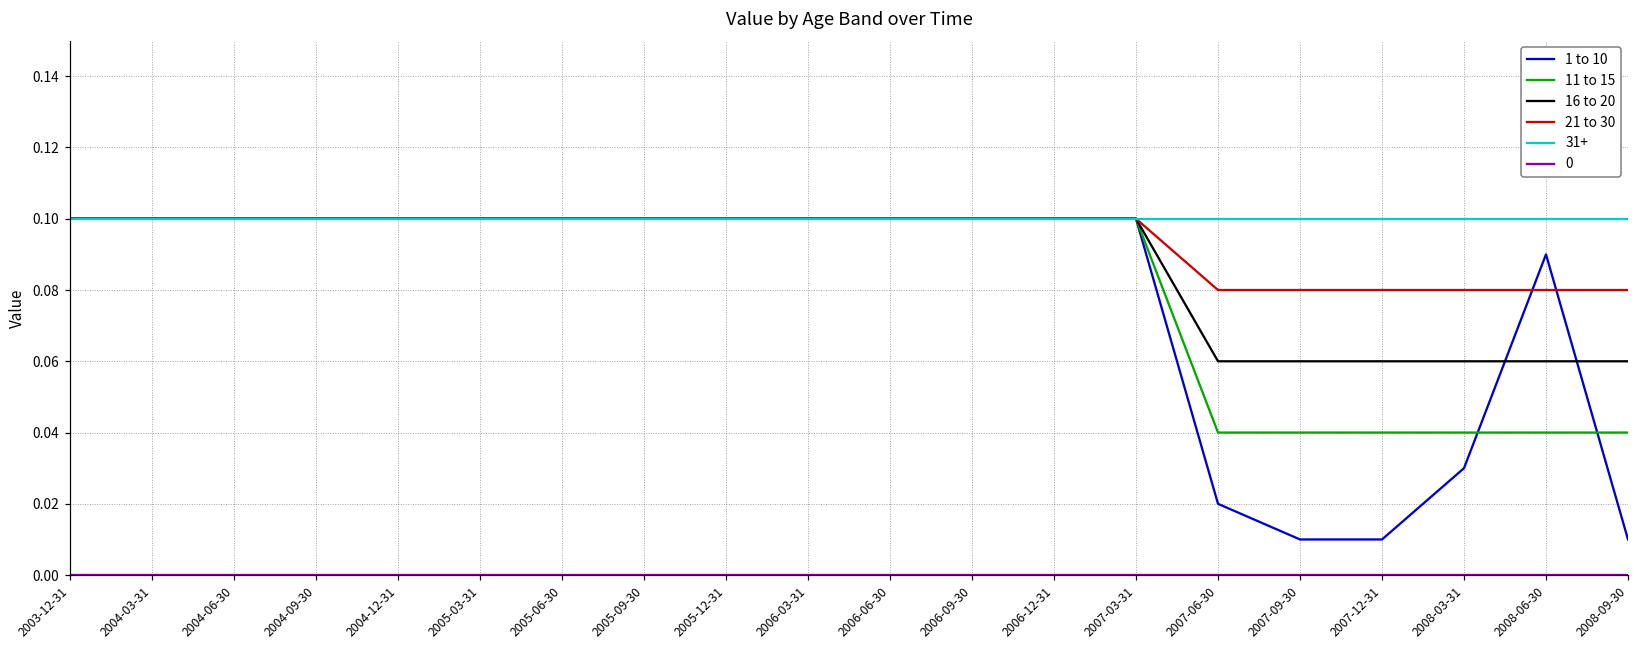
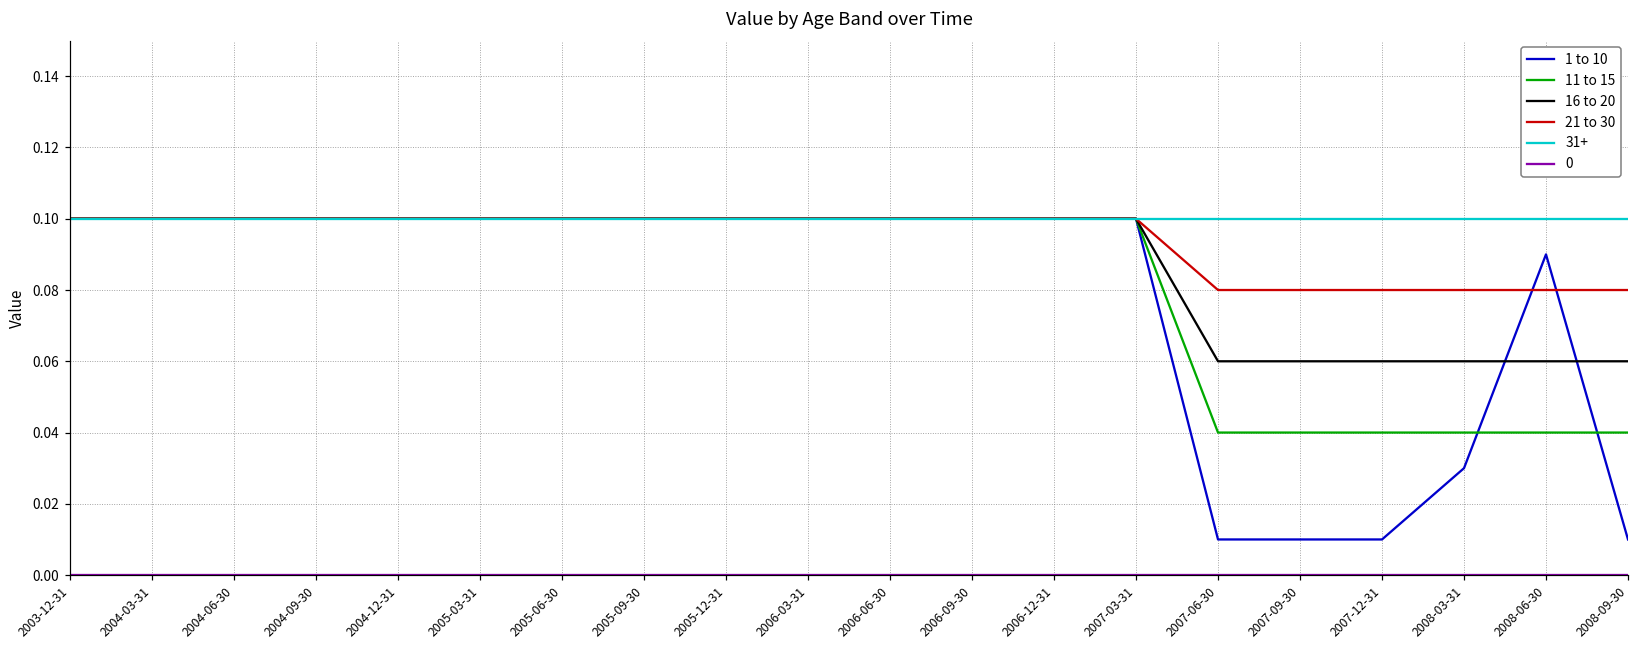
1 to 10, 2007-06-30: 0.02 -> 0.01
